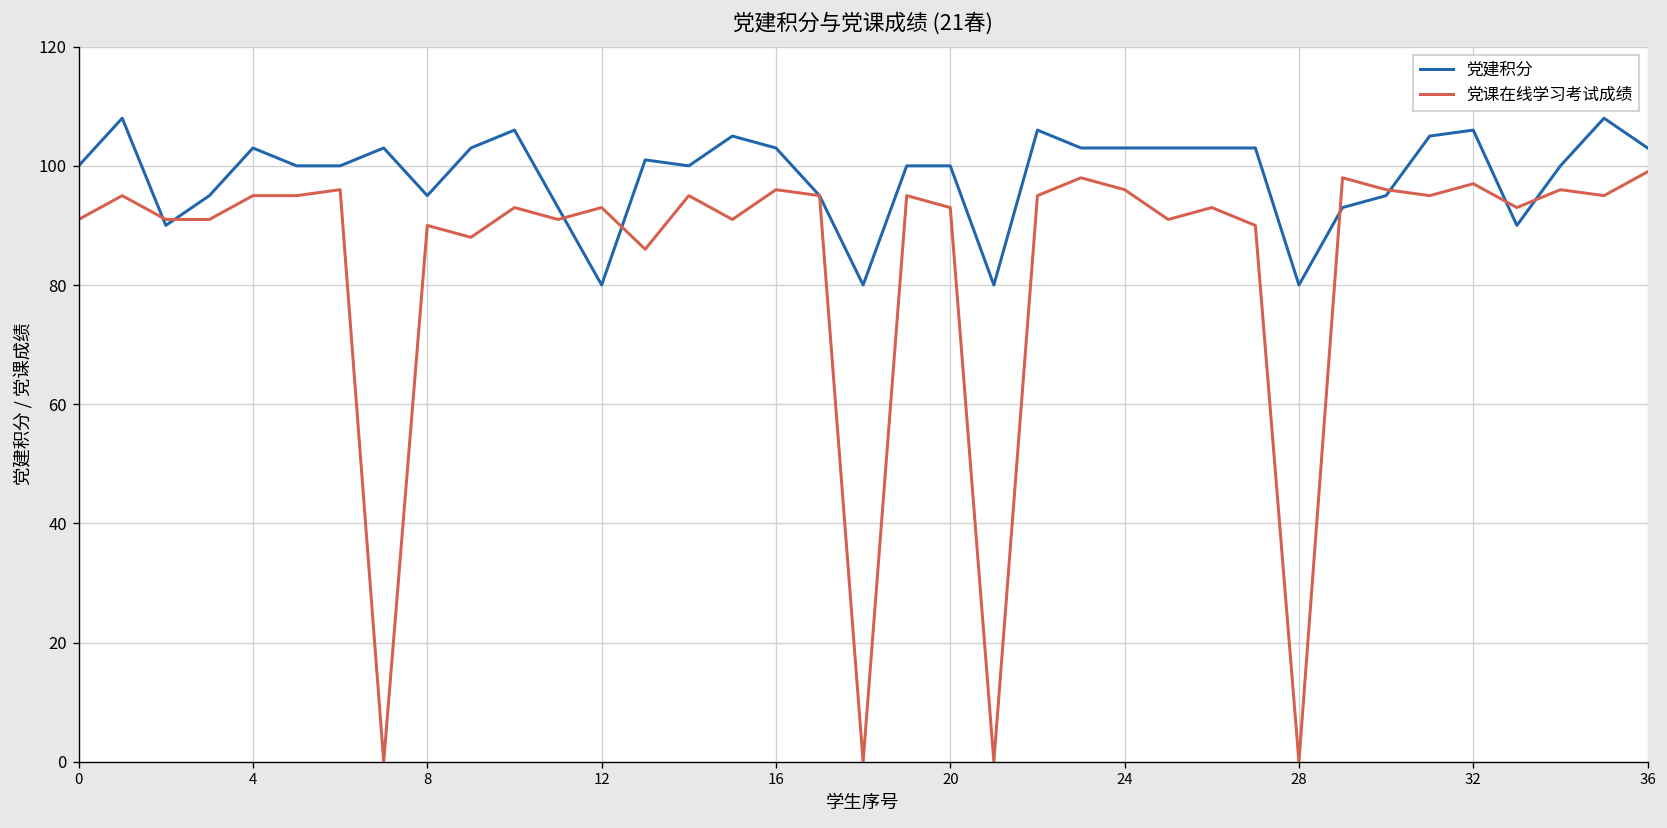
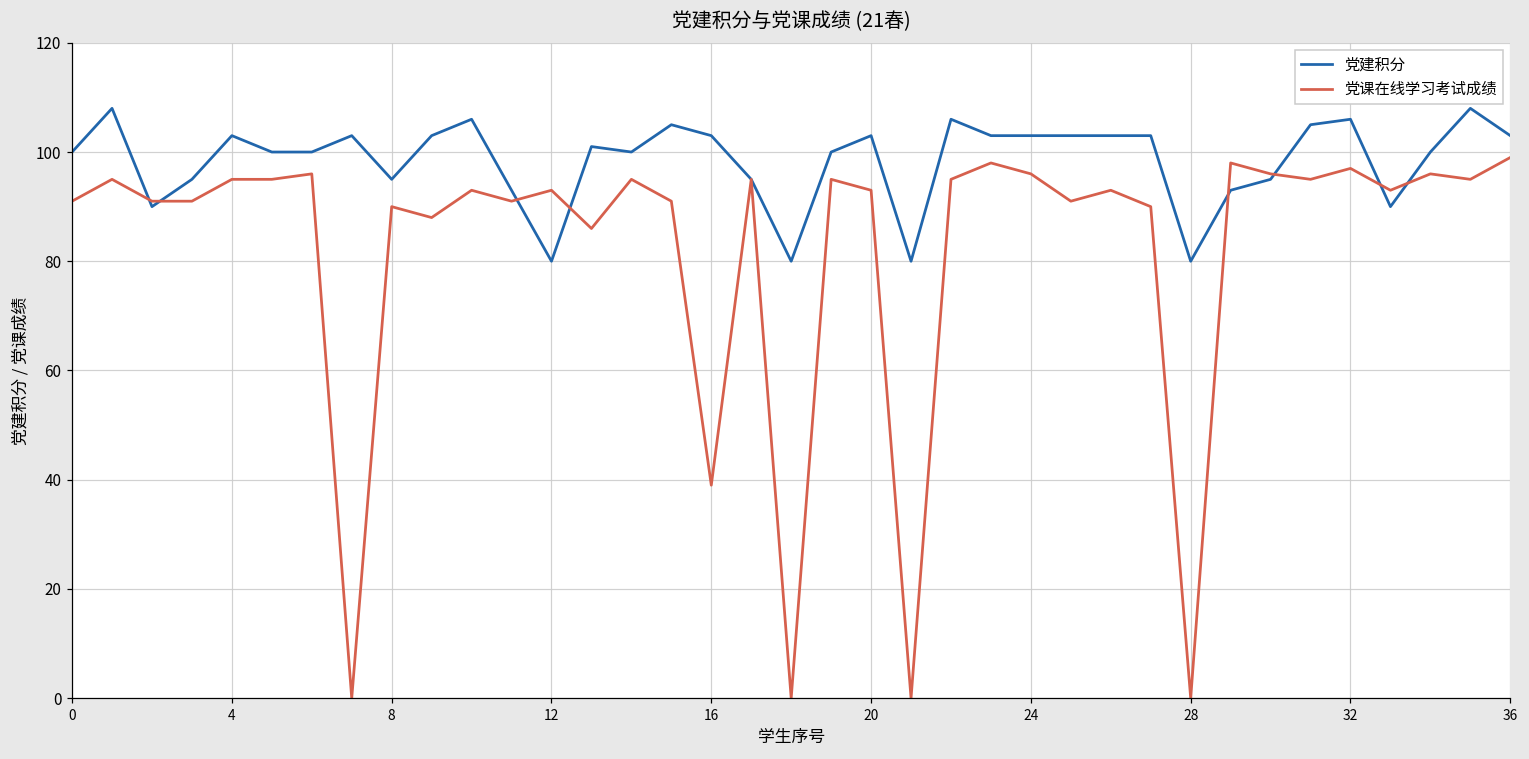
党课在线学习考试成绩, 16: 96 -> 39
党建积分, 20: 100 -> 103
